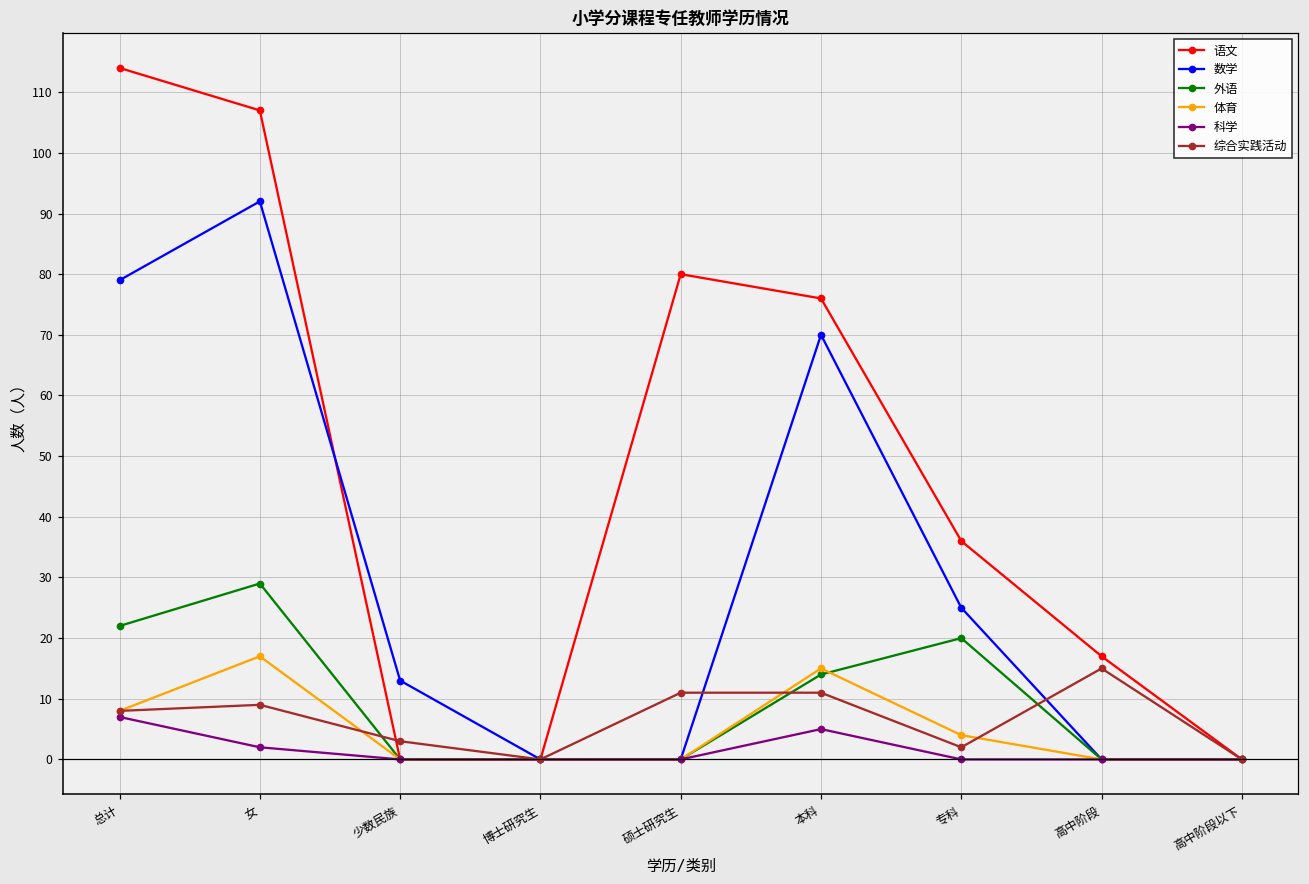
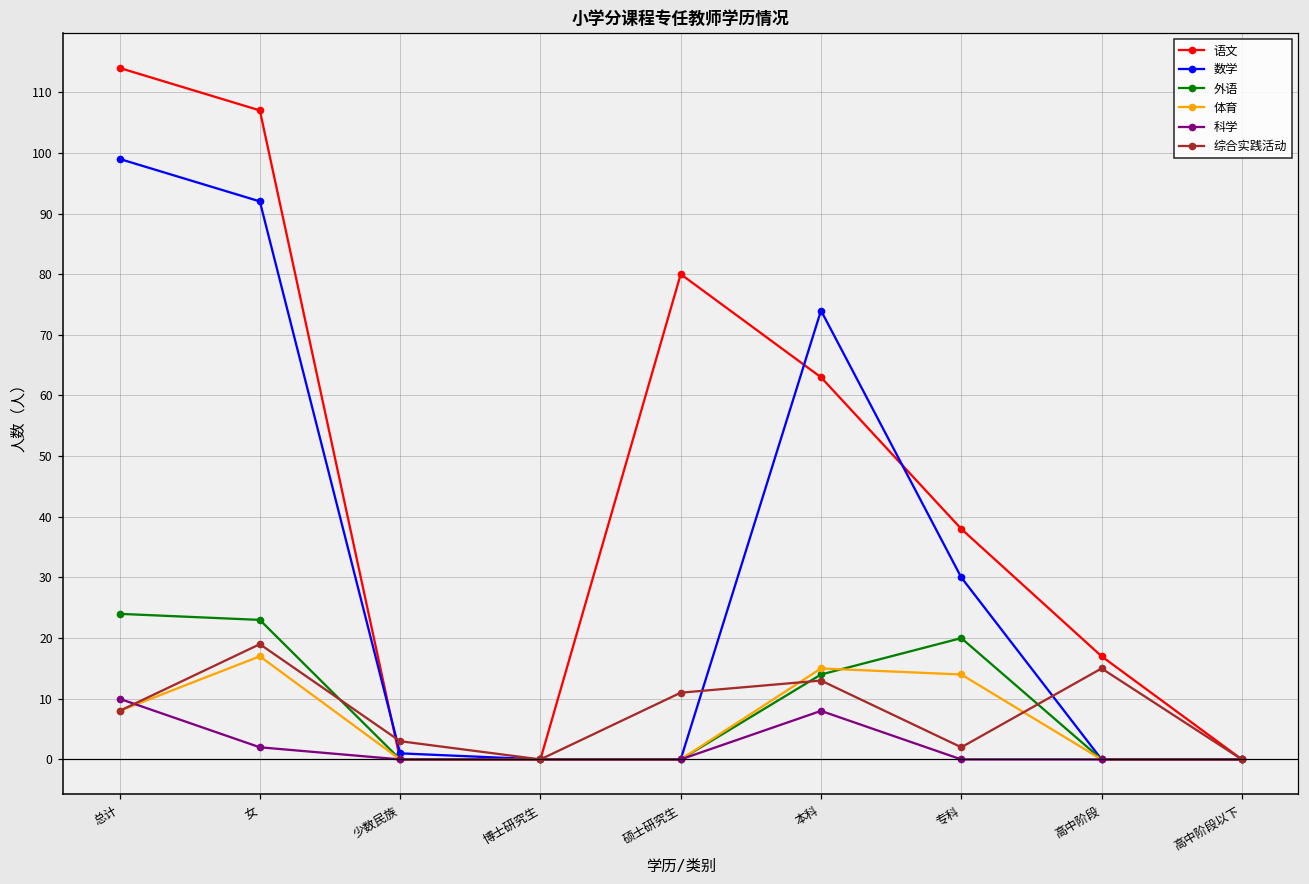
数学, 总计: 79 -> 99
外语, 总计: 22 -> 24
科学, 总计: 7 -> 10
外语, 女: 29 -> 23
综合实践活动, 女: 9 -> 19
数学, 少数民族: 13 -> 1
语文, 本科: 76 -> 63
数学, 本科: 70 -> 74
科学, 本科: 5 -> 8
综合实践活动, 本科: 11 -> 13
语文, 专科: 36 -> 38
数学, 专科: 25 -> 30
体育, 专科: 4 -> 14
